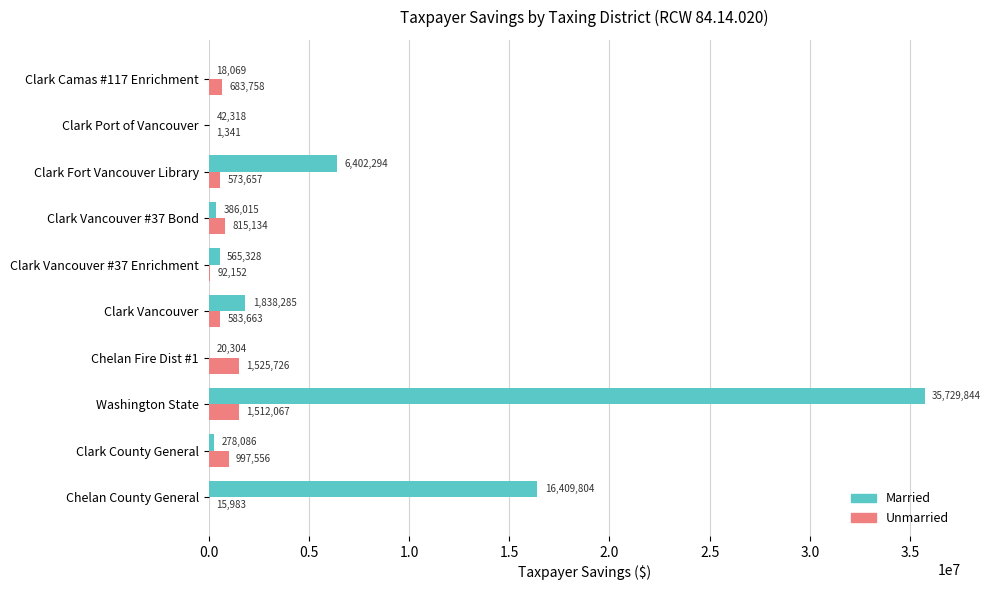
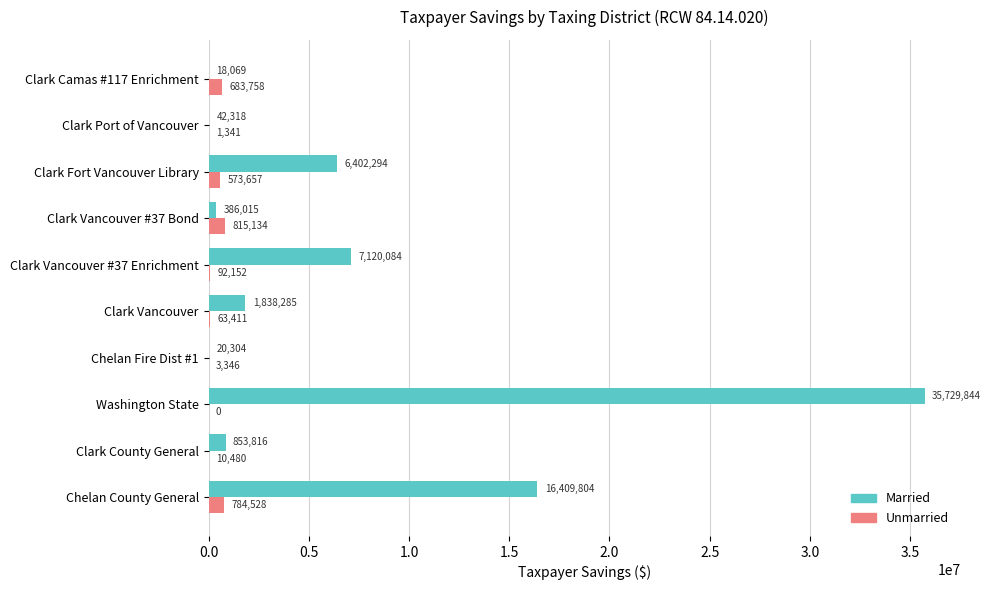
Married, Clark Vancouver #37 Enrichment: 565,328 -> 7,120,084
Unmarried, Clark Vancouver: 583,663 -> 63,411
Unmarried, Chelan Fire Dist #1: 1,525,726 -> 3,346
Unmarried, Washington State: 1,512,067 -> 0
Married, Clark County General: 278,086 -> 853,816
Unmarried, Clark County General: 997,556 -> 10,480
Unmarried, Chelan County General: 15,983 -> 784,528
